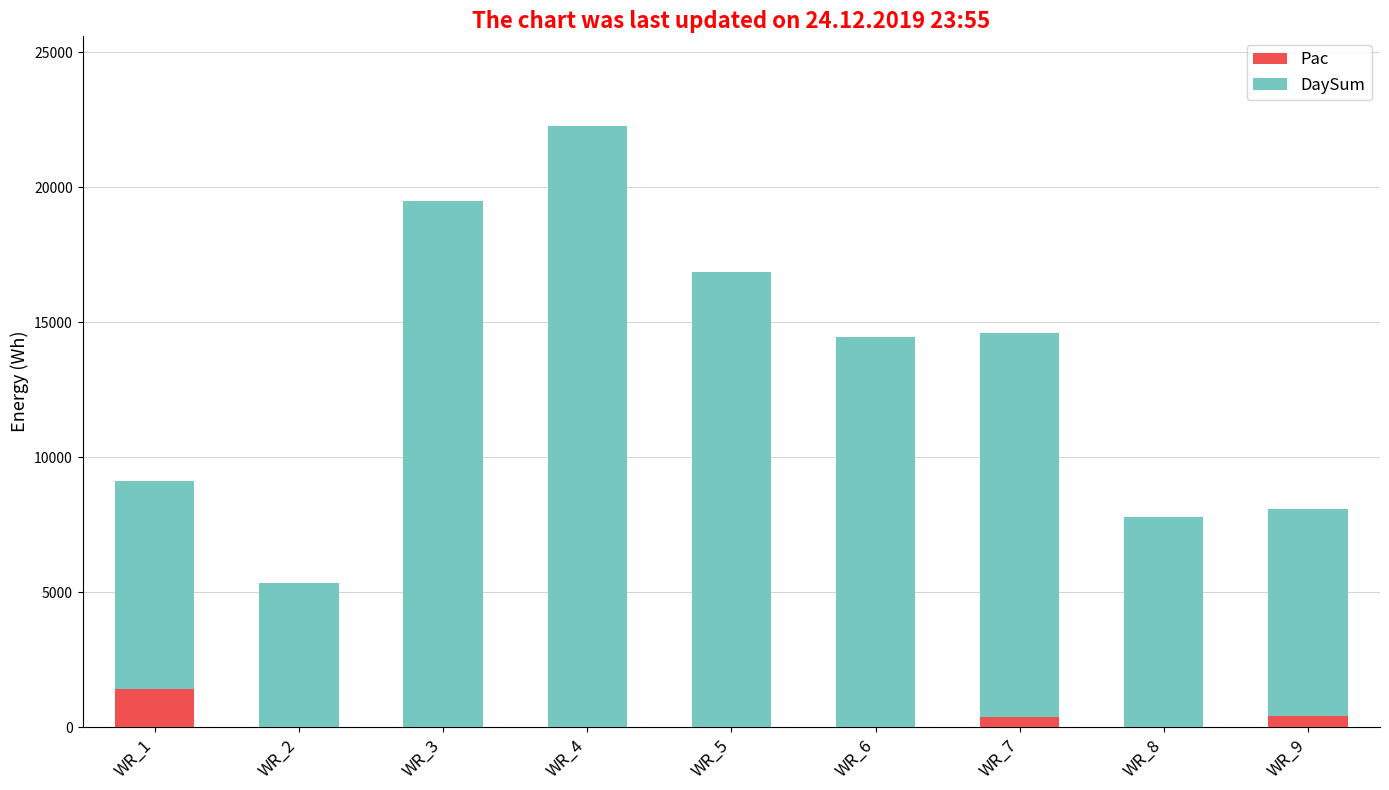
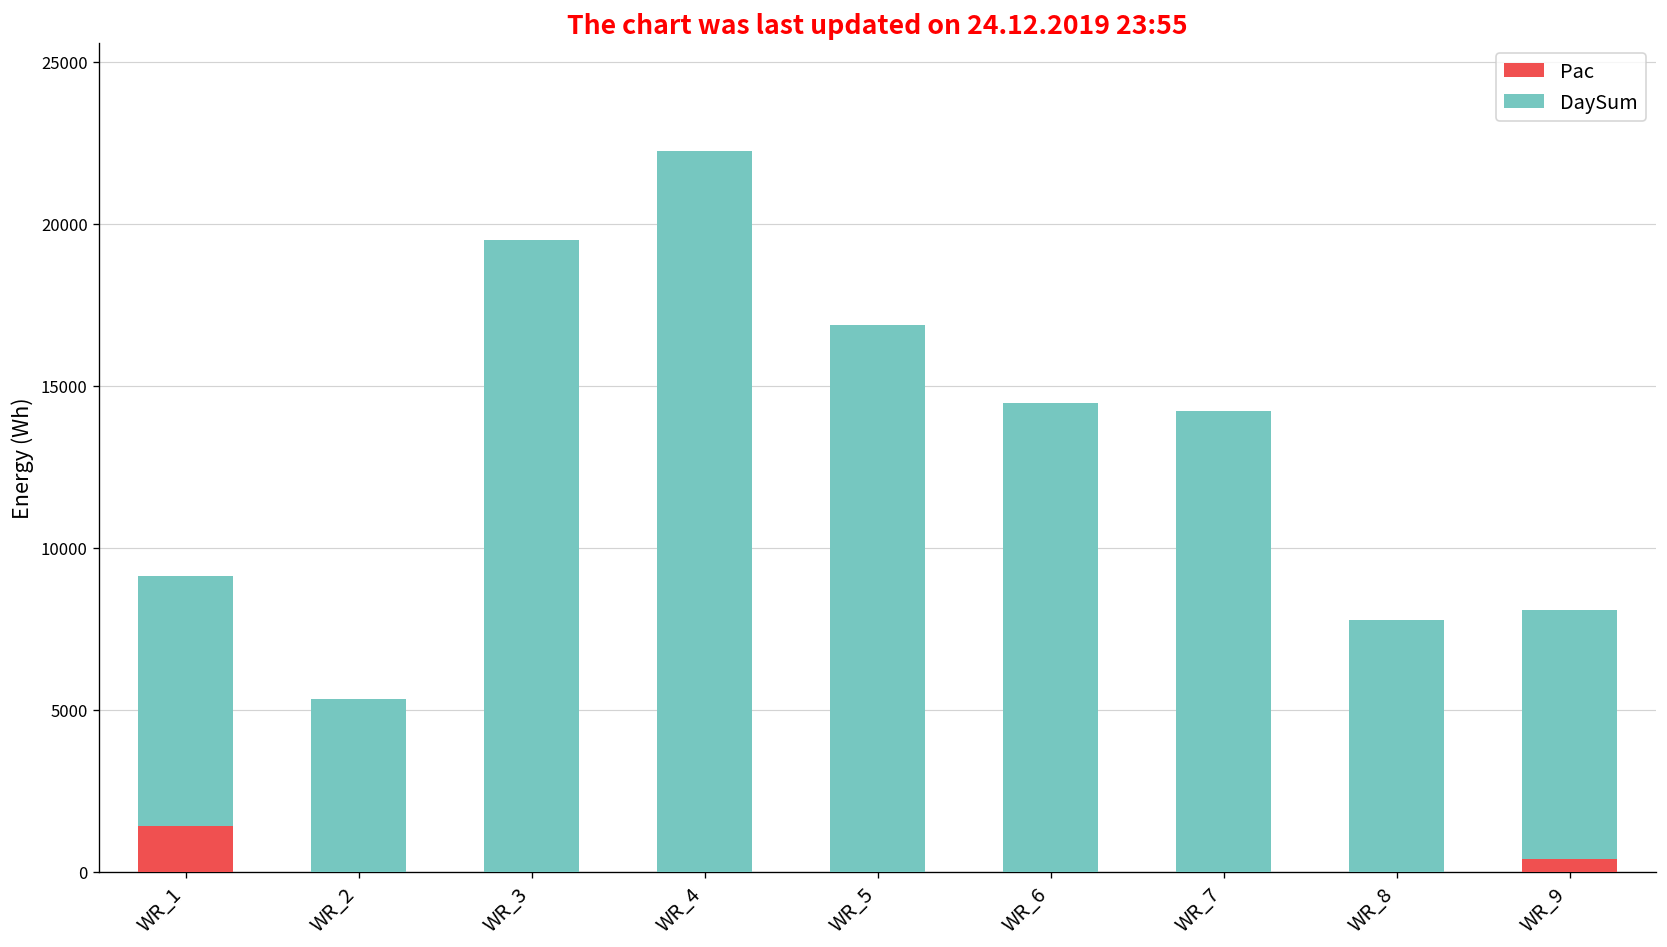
Pac, WR_7: 400 -> 0
